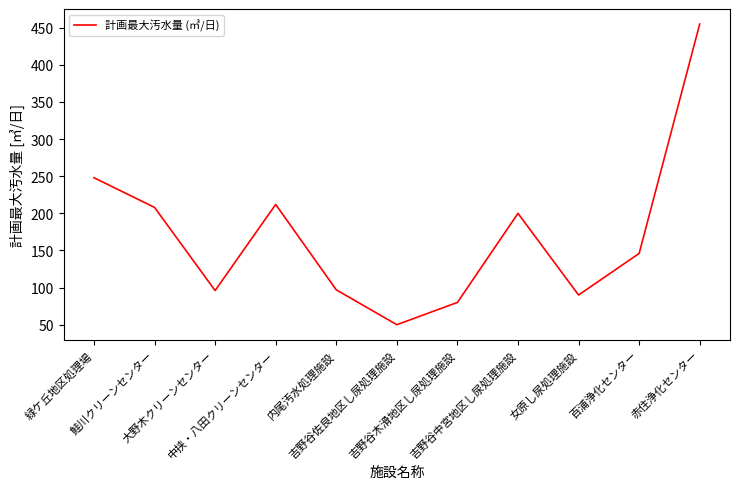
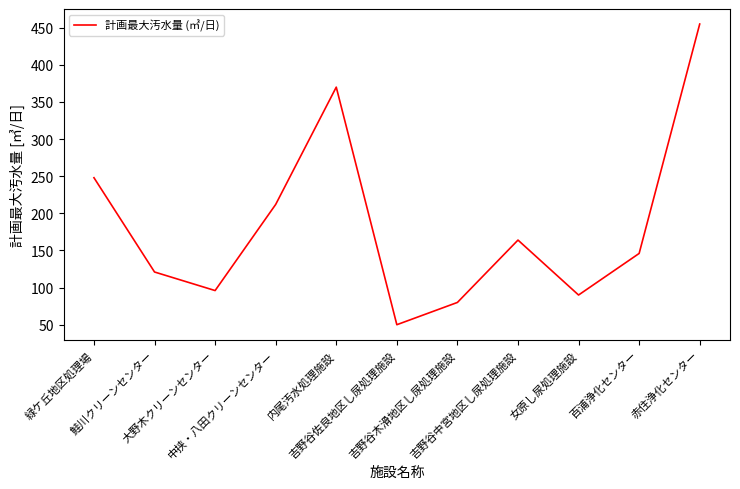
鮭川クリーンセンター: 210 -> 120
内尾汚水処理施設: 100 -> 370
吉野谷中宮地区し尿処理施設: 200 -> 160
